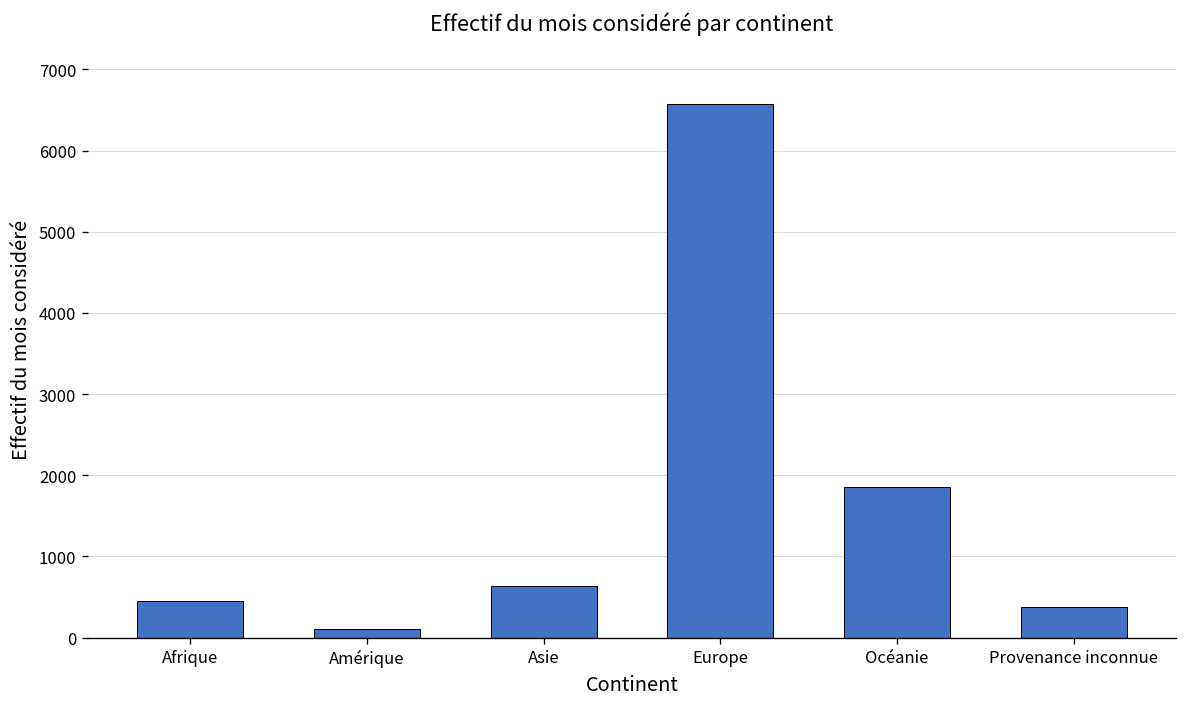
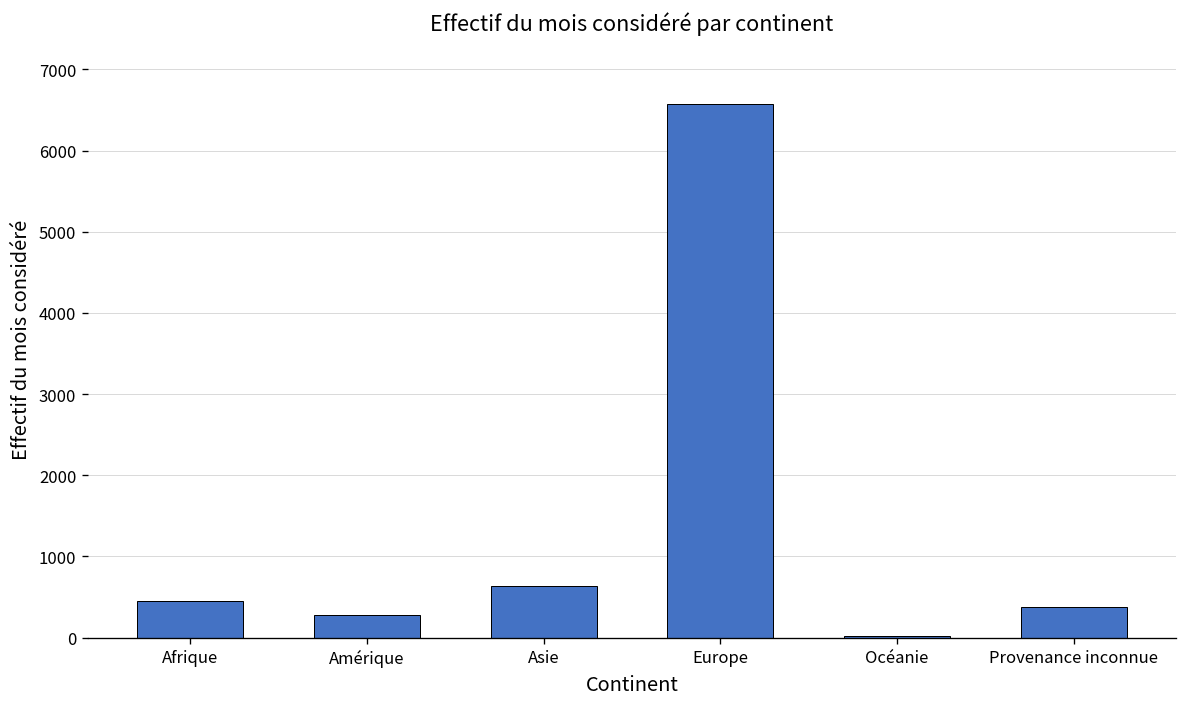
Amérique: 100 -> 300
Océanie: 1900 -> 0
